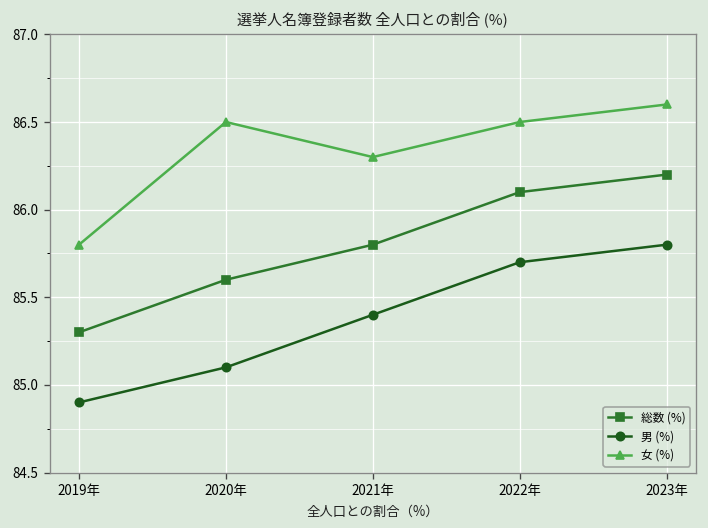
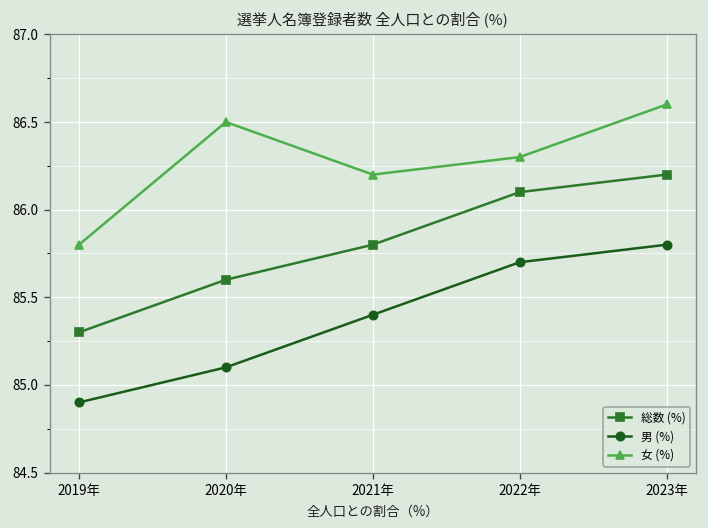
女 (%), 2021年: 86.3 -> 86.2
女 (%), 2022年: 86.5 -> 86.3
